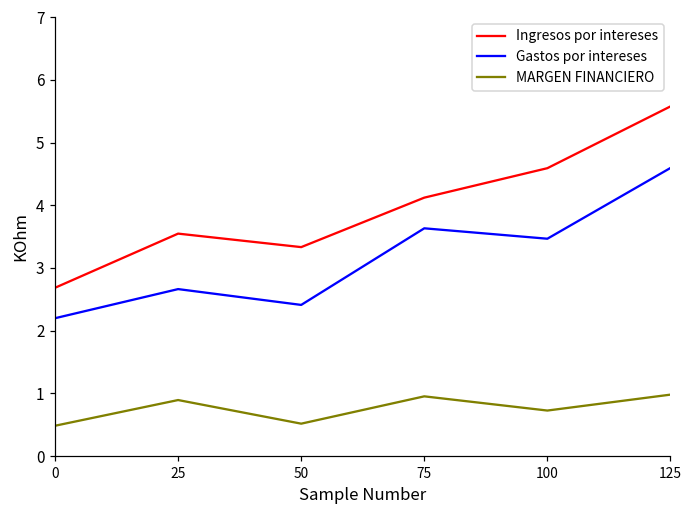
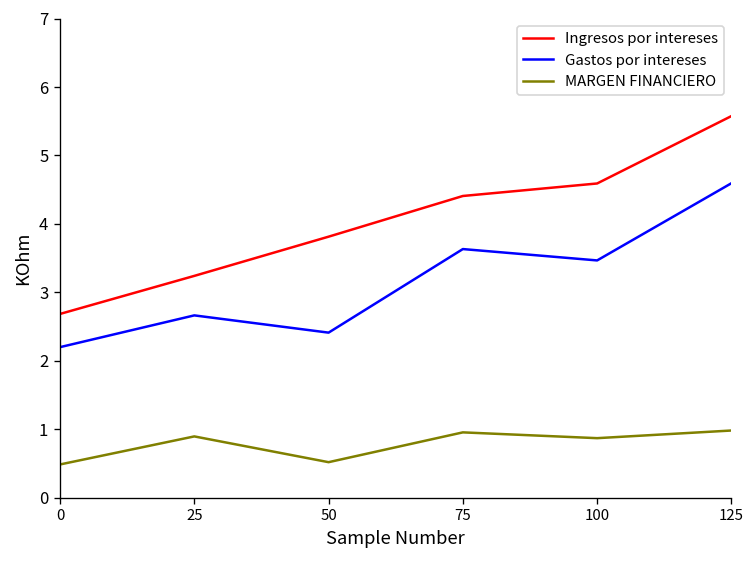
Ingresos por intereses, 25: 3.5 -> 3.2
Ingresos por intereses, 50: 3.3 -> 3.8
Ingresos por intereses, 75: 4.1 -> 4.4
MARGEN FINANCIERO, 100: 0.7 -> 0.9
